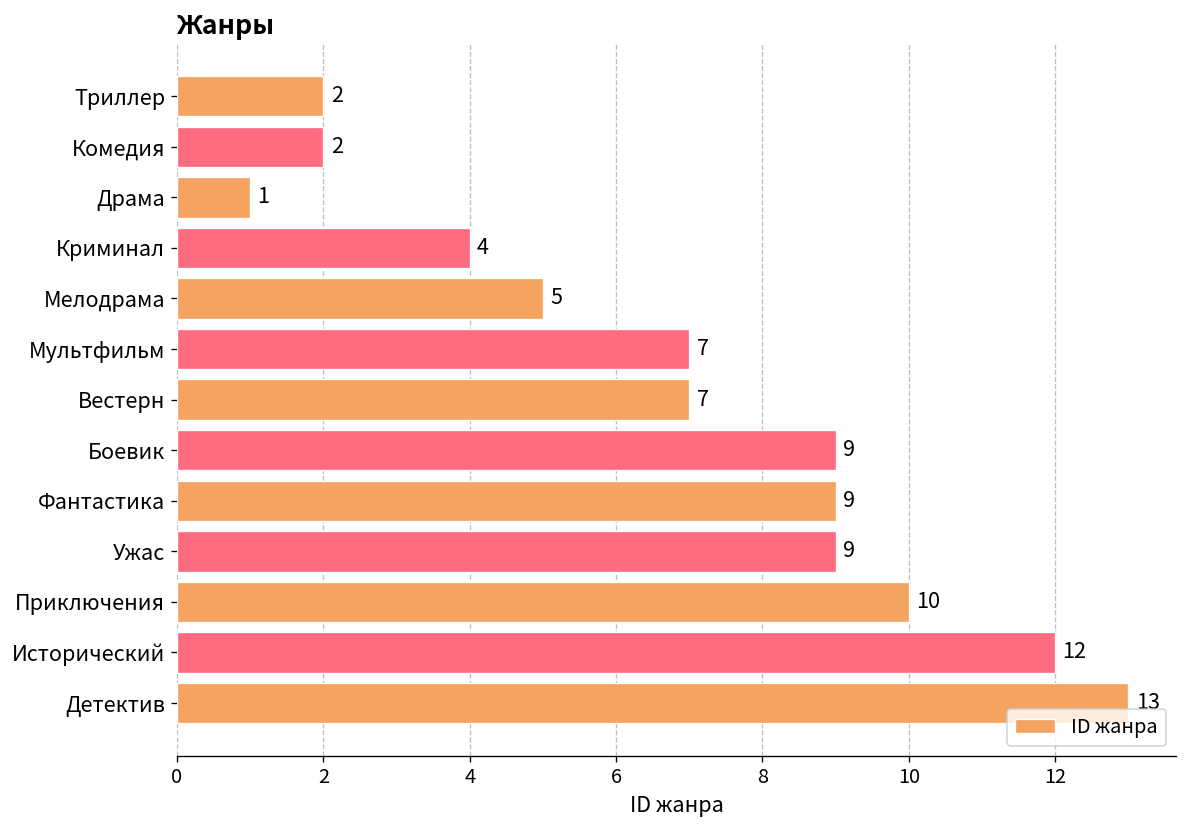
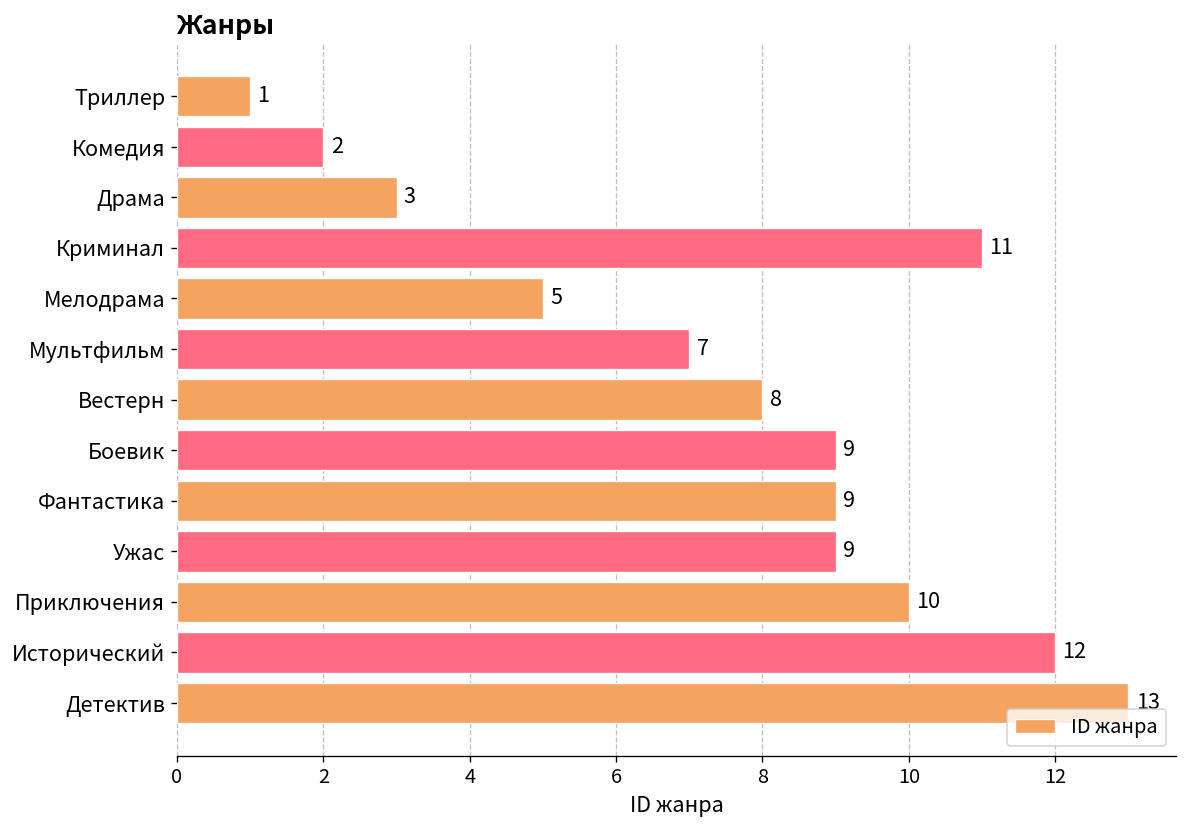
Триллер: 2 -> 1
Драма: 1 -> 3
Криминал: 4 -> 11
Вестерн: 7 -> 8
